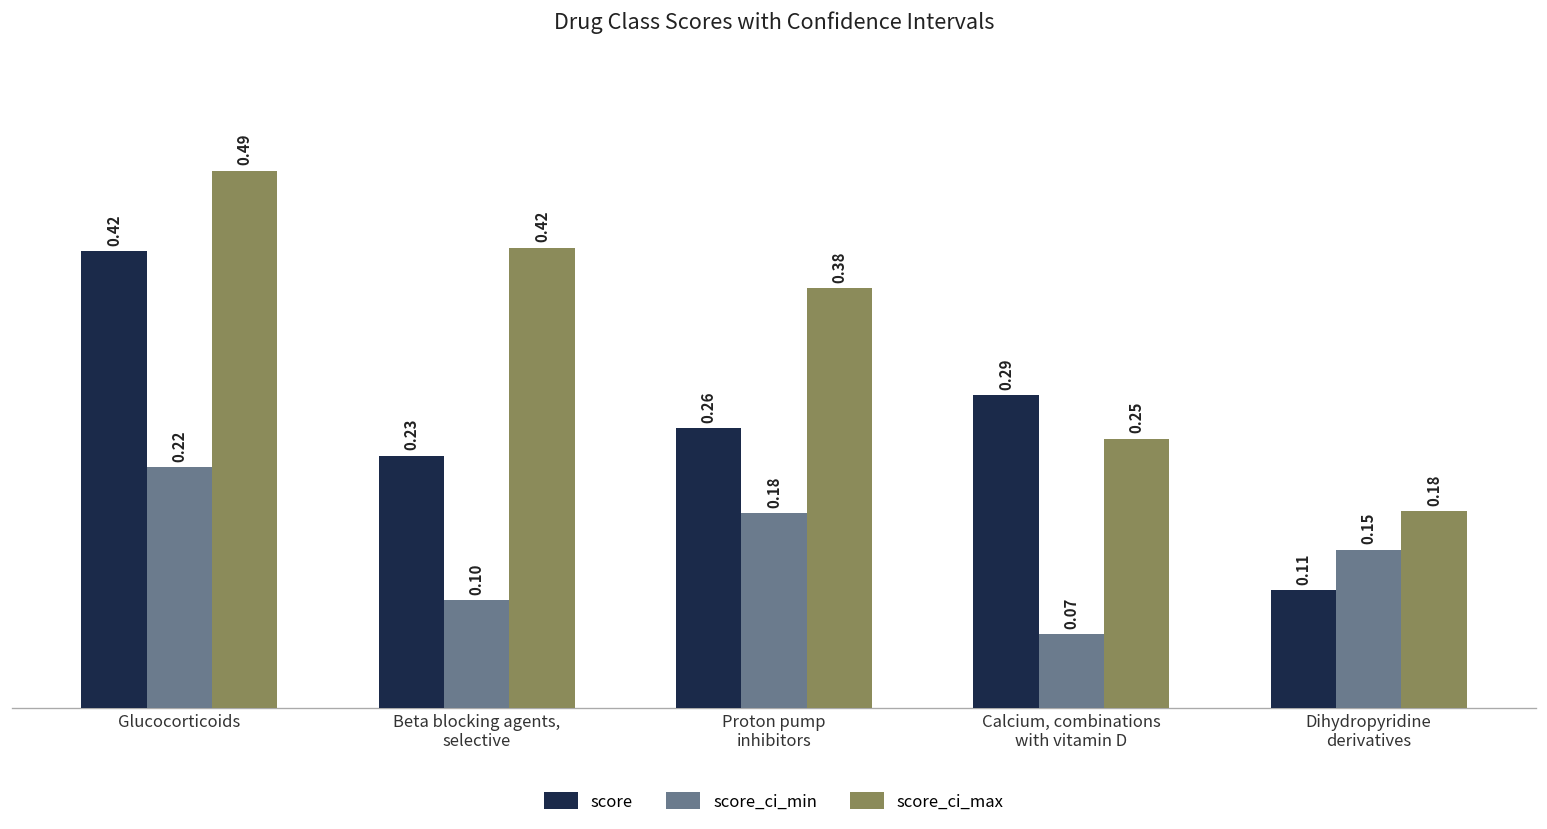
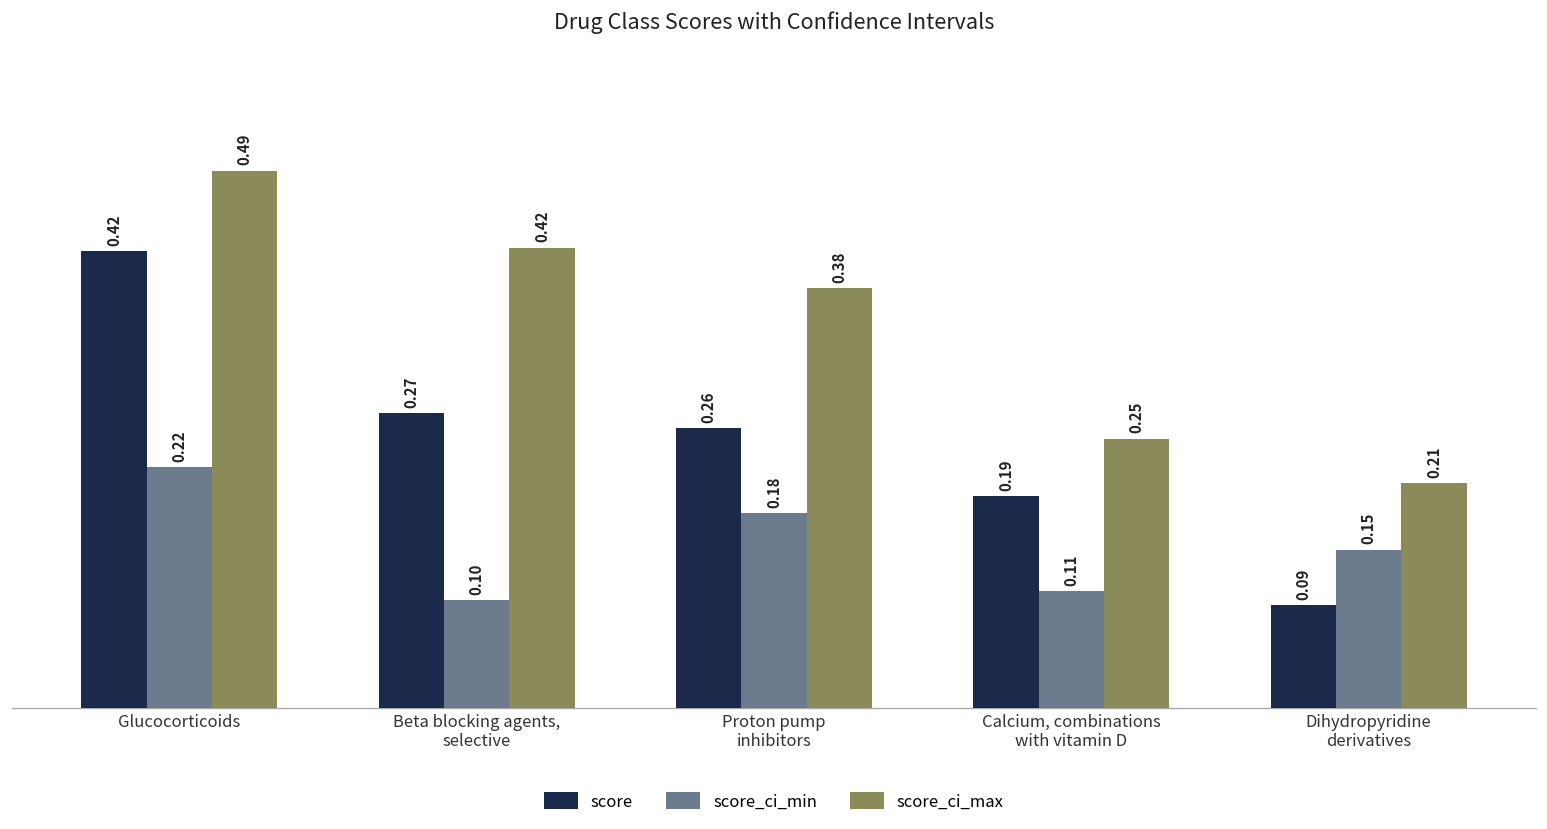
score, Beta blocking agents, selective: 0.23 -> 0.27
score, Calcium, combinations with vitamin D: 0.29 -> 0.19
score_ci_min, Calcium, combinations with vitamin D: 0.07 -> 0.11
score, Dihydropyridine derivatives: 0.11 -> 0.09
score_ci_max, Dihydropyridine derivatives: 0.18 -> 0.21
